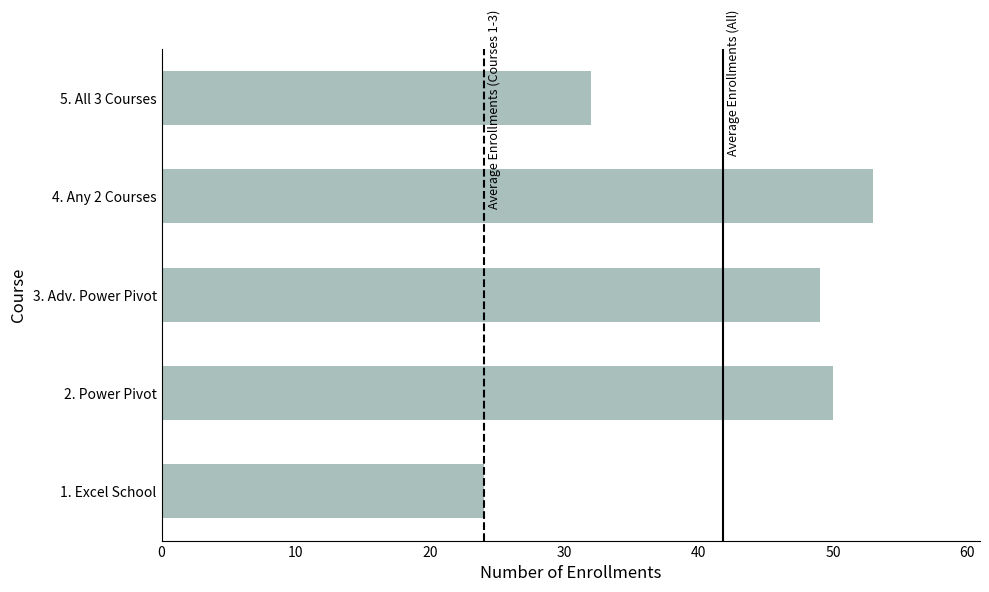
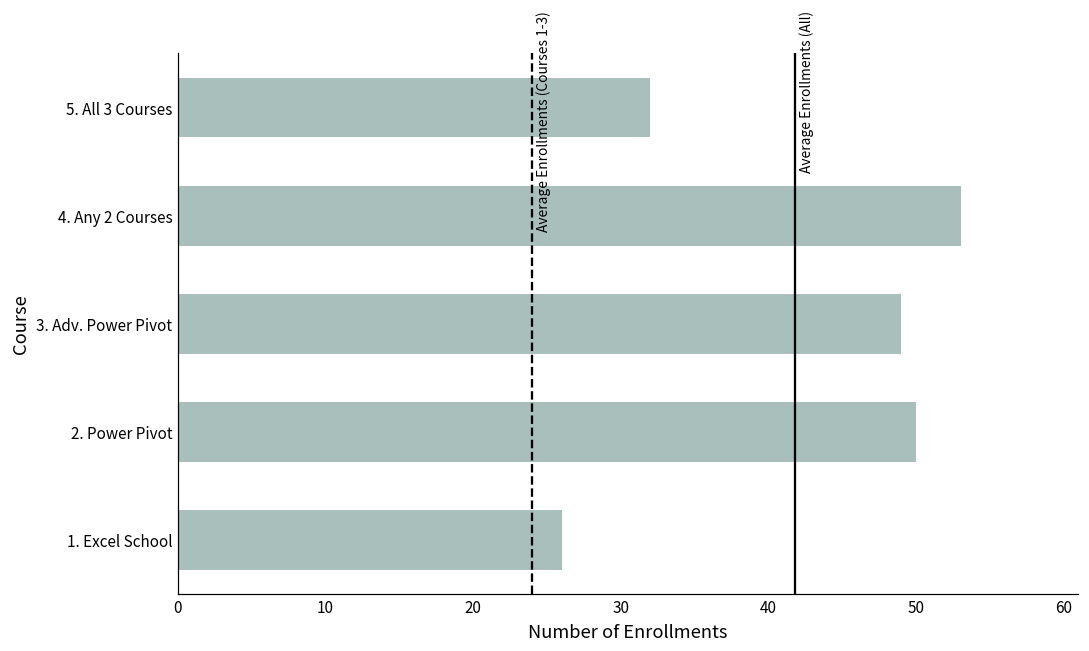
1. Excel School: 24 -> 26
